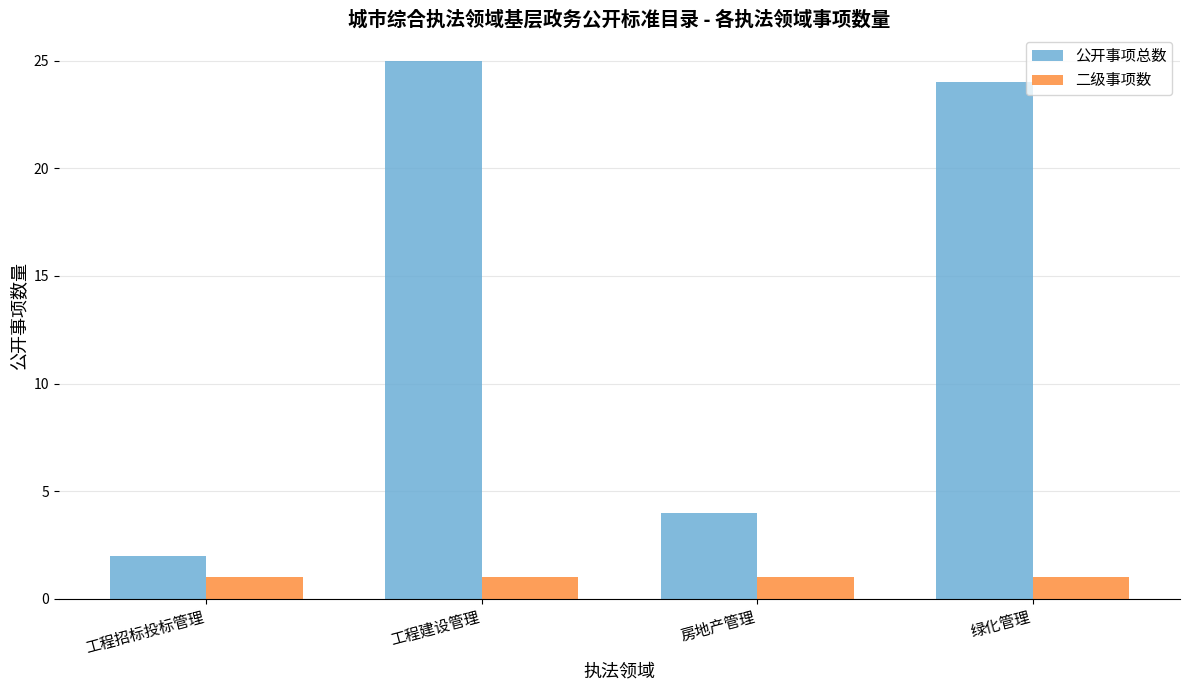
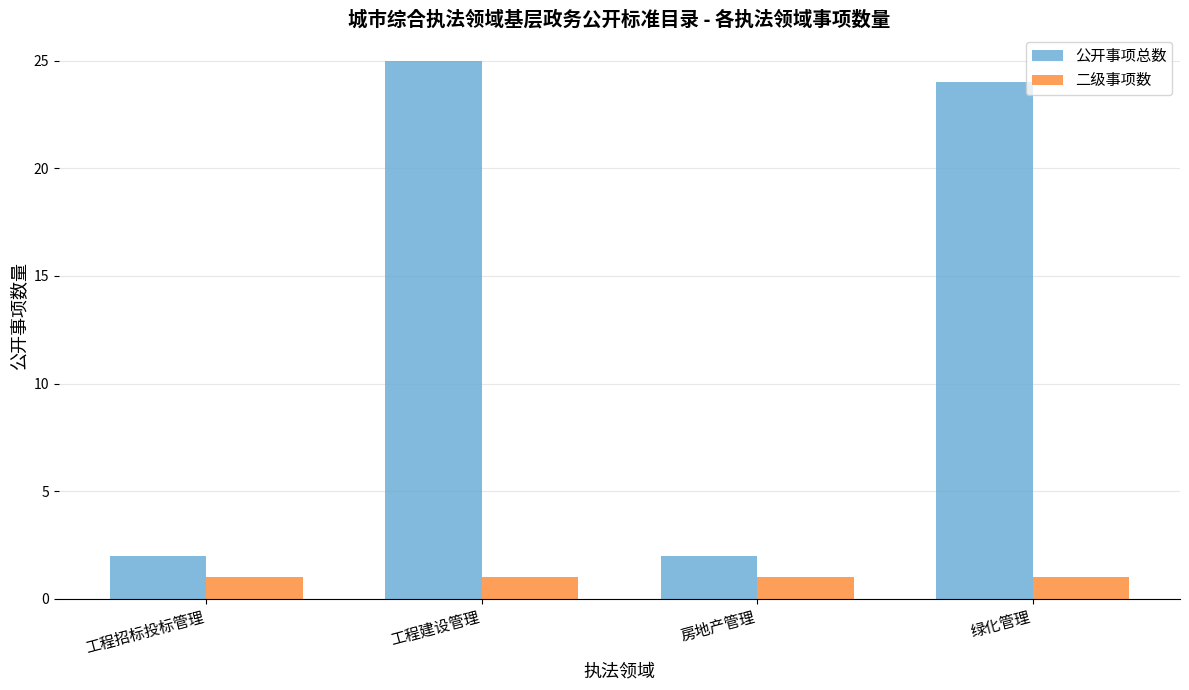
公开事项总数, 房地产管理: 4 -> 2
